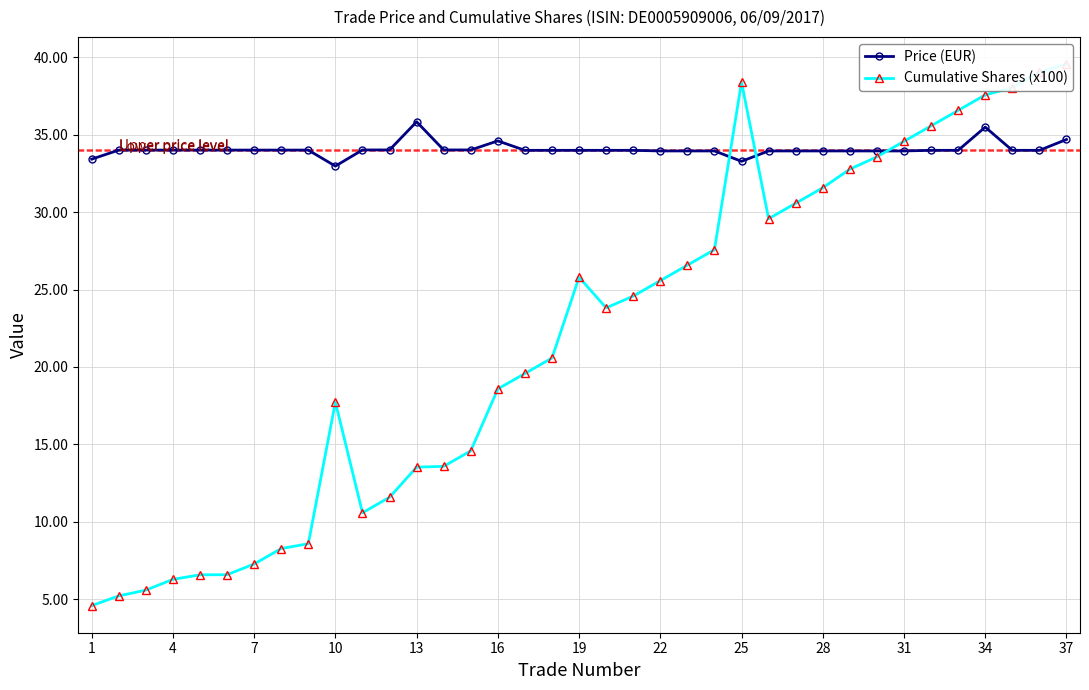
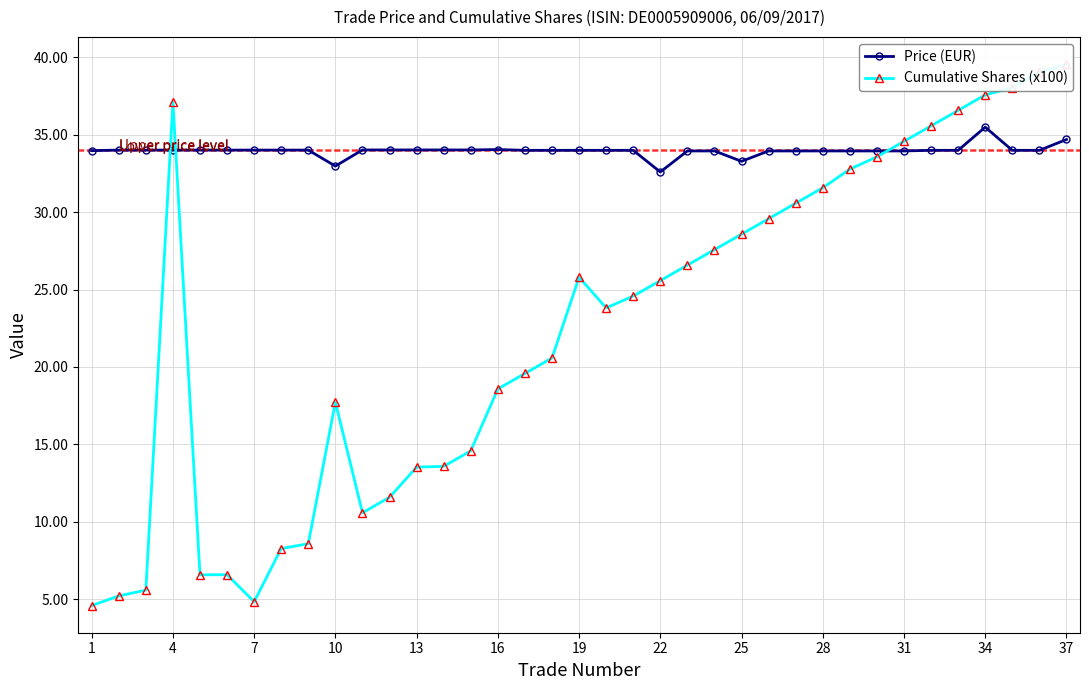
Price (EUR), 1: 33.4 -> 34.0
Cumulative Shares (x100), 4: 6.3 -> 37.1
Cumulative Shares (x100), 7: 7.3 -> 4.8
Price (EUR), 13: 35.8 -> 34.0
Price (EUR), 16: 34.6 -> 34.1
Price (EUR), 22: 34.0 -> 32.6
Cumulative Shares (x100), 25: 38.4 -> 28.6
